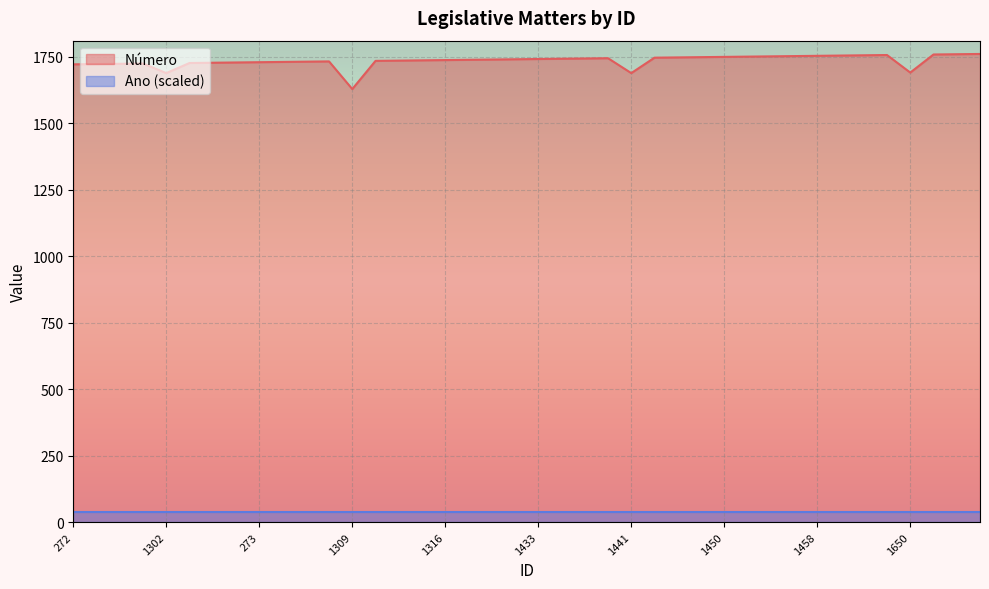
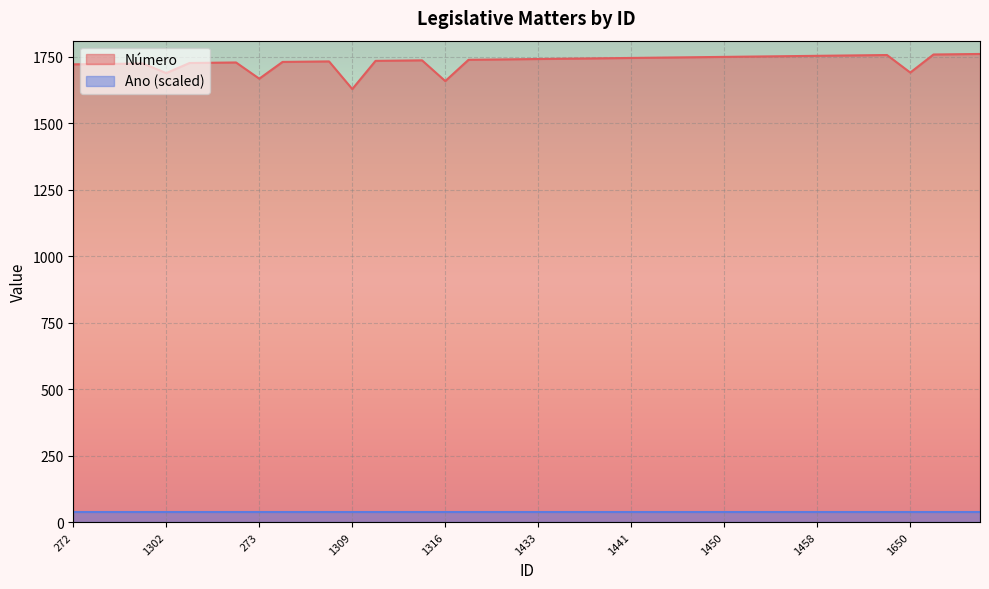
Número, 273: 1730 -> 1670
Número, 1316: 1740 -> 1660
Número, 1441: 1690 -> 1750
